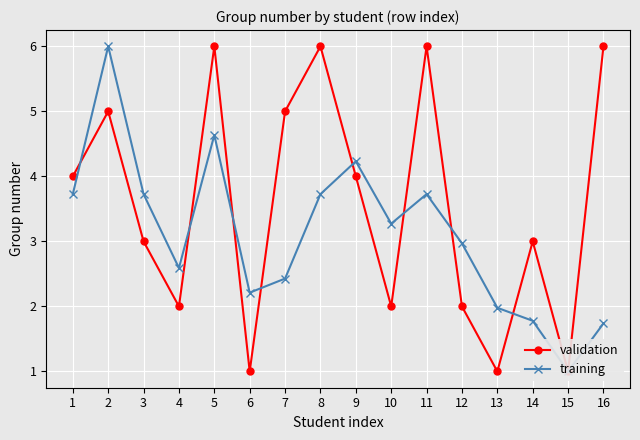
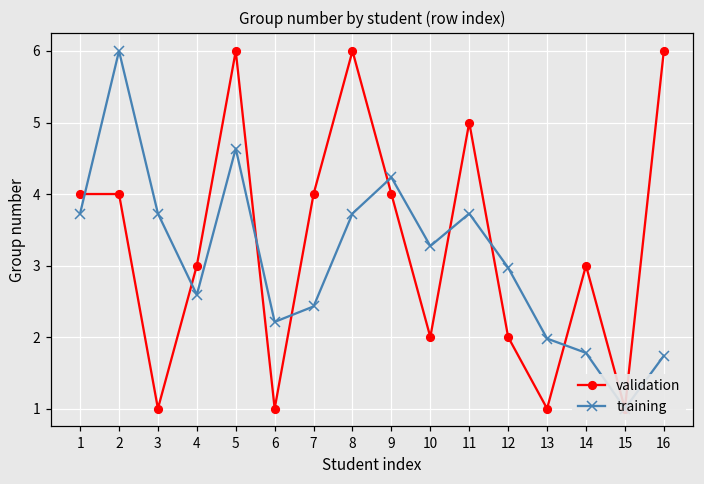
validation, 2: 5 -> 4
validation, 3: 3 -> 1
validation, 4: 2 -> 3
validation, 7: 5 -> 4
validation, 11: 6 -> 5
